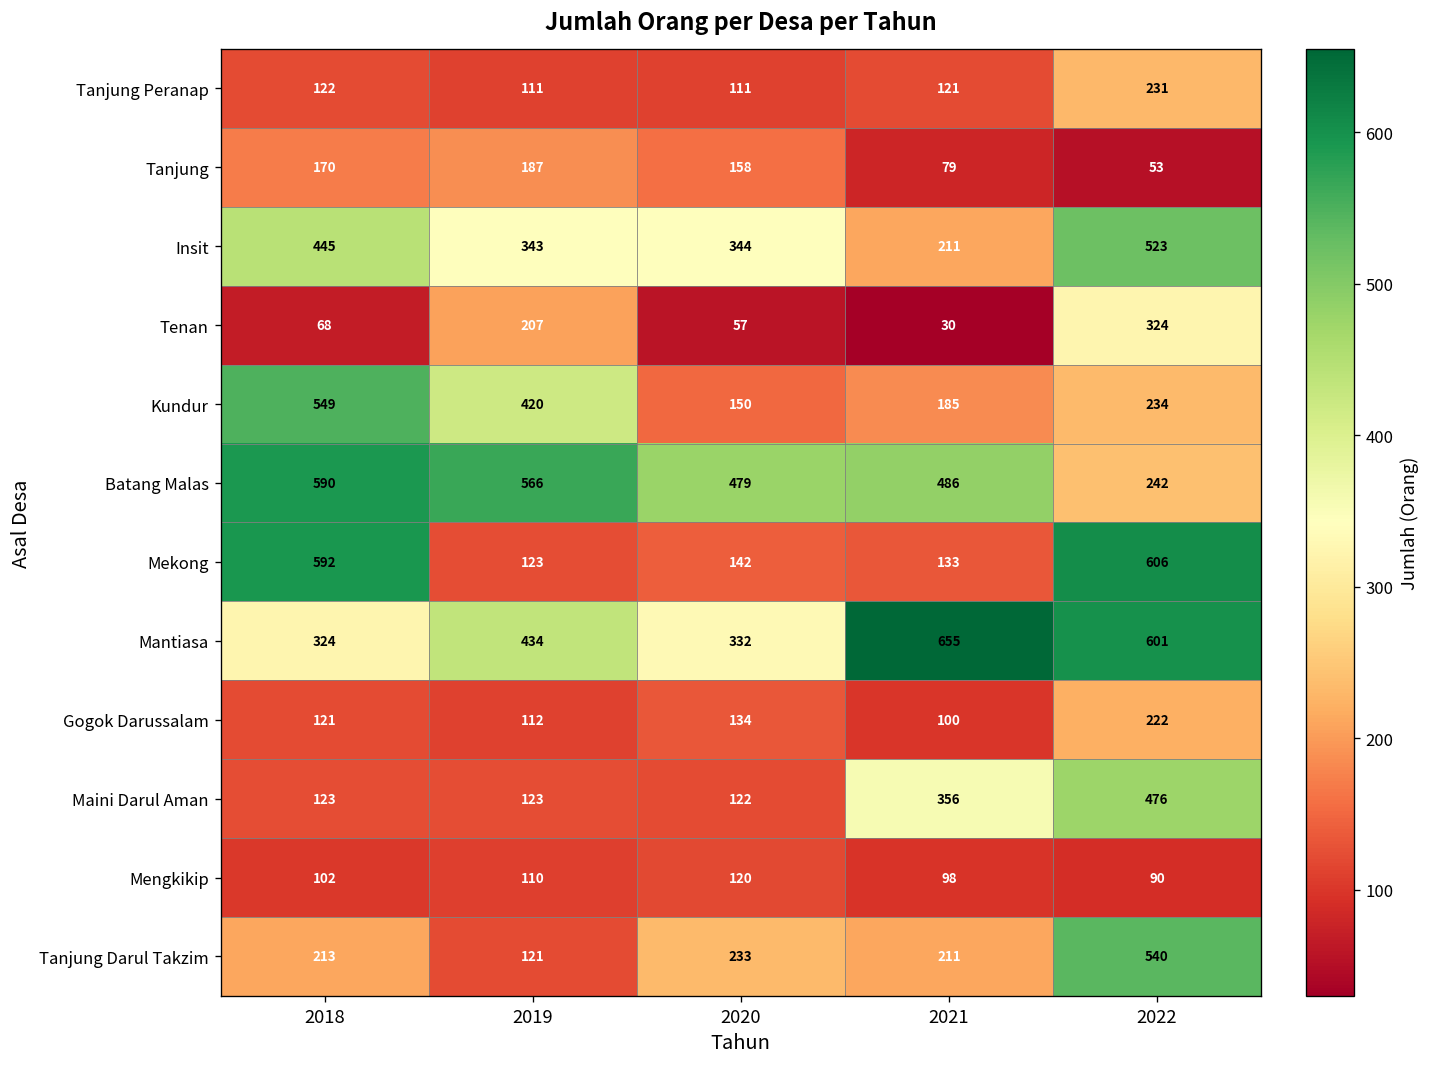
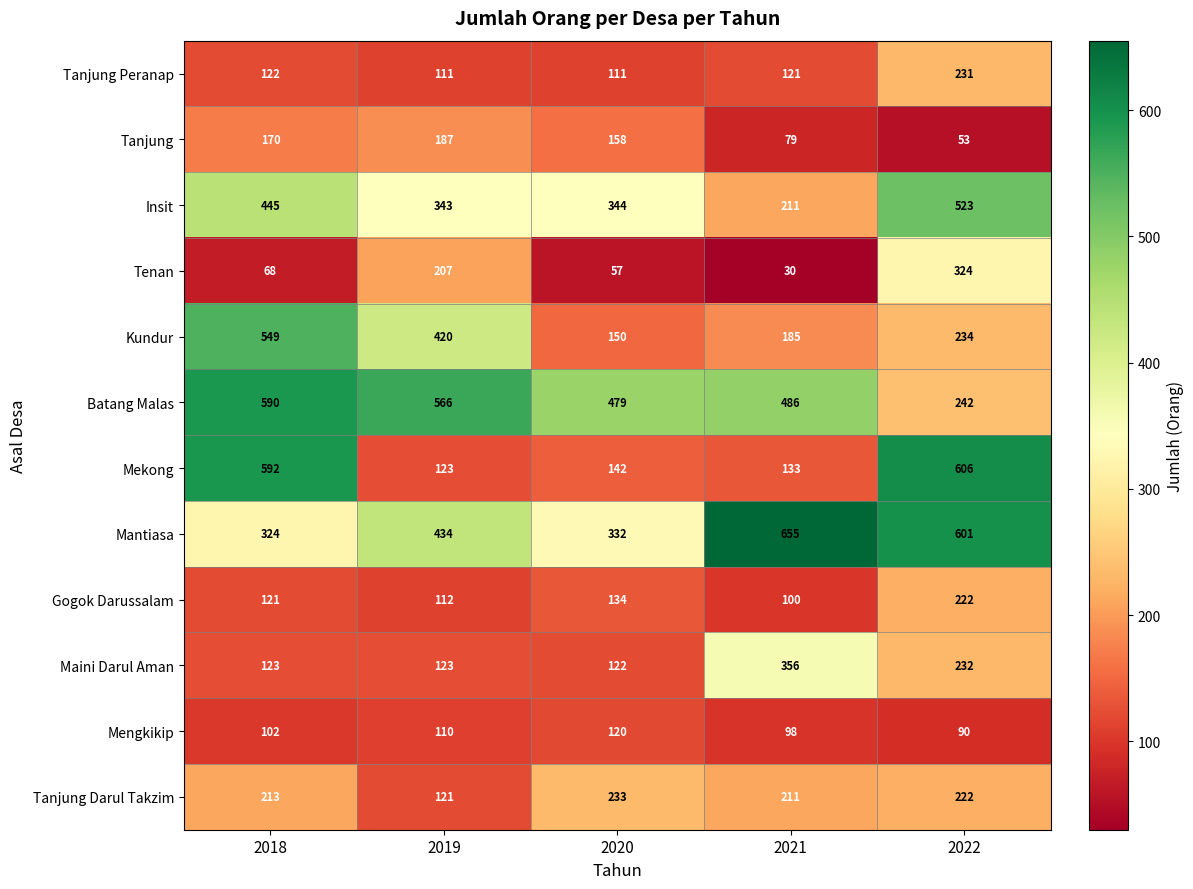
Maini Darul Aman, 2022: 476 -> 232
Tanjung Darul Takzim, 2022: 540 -> 222
